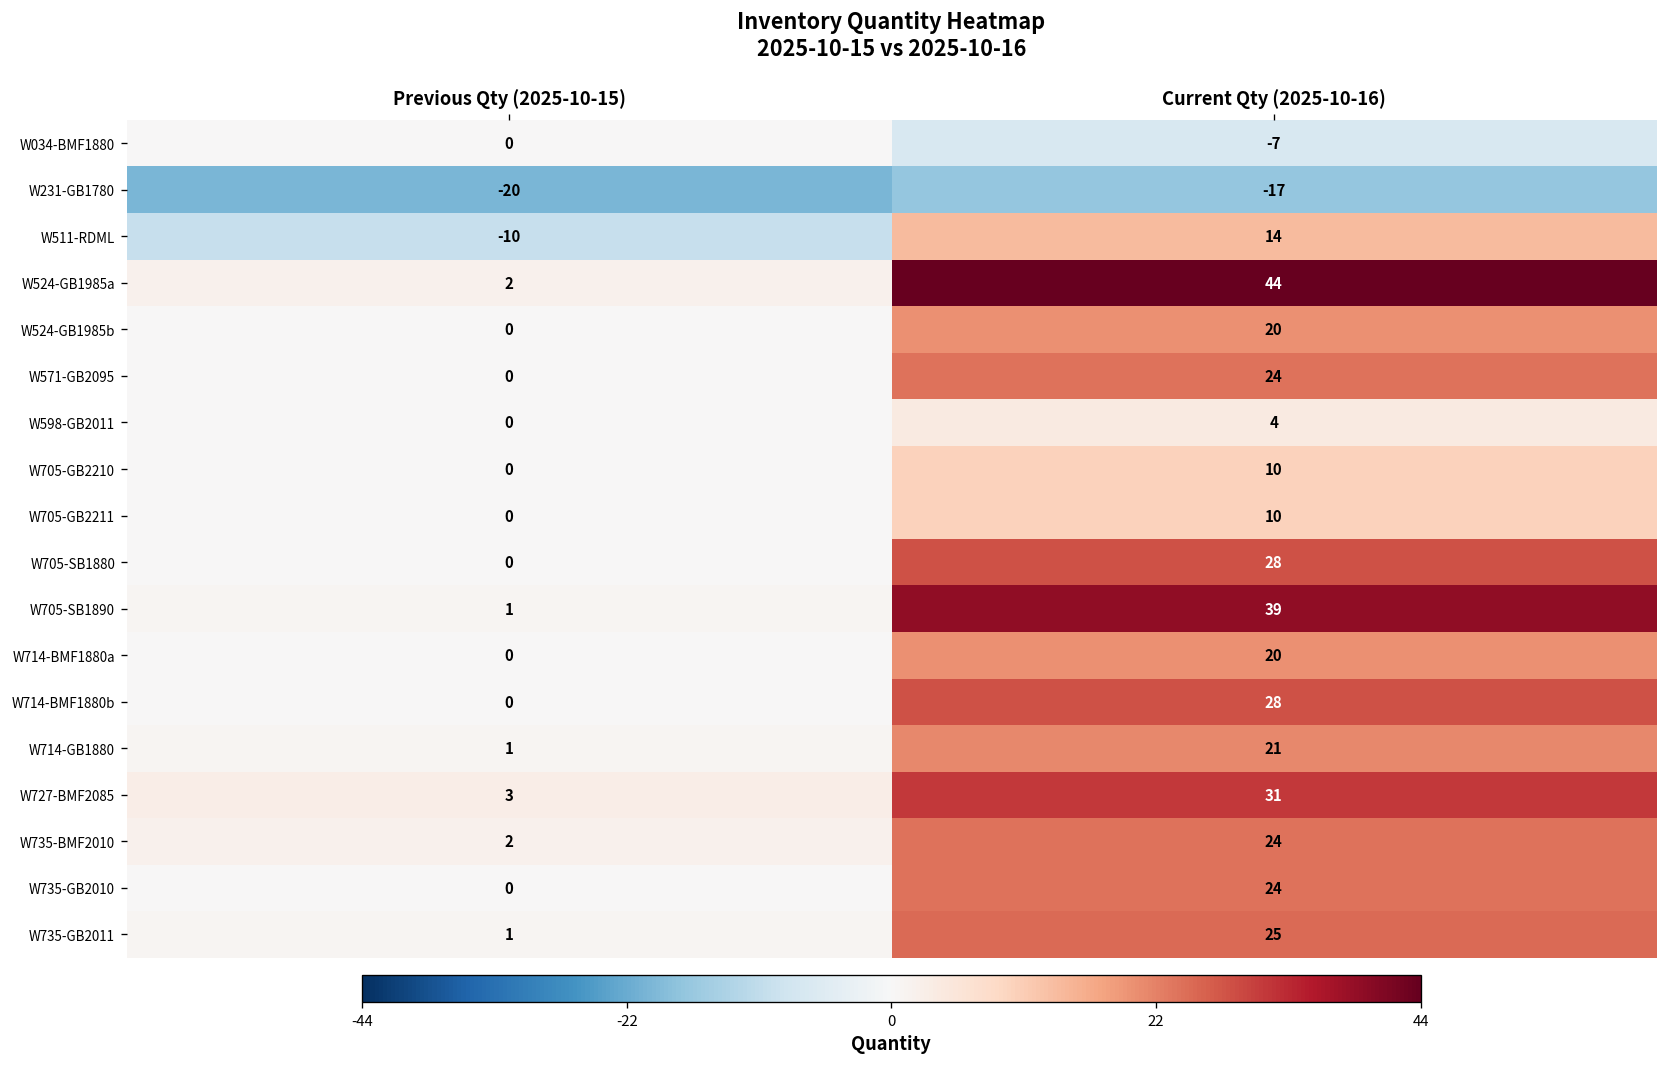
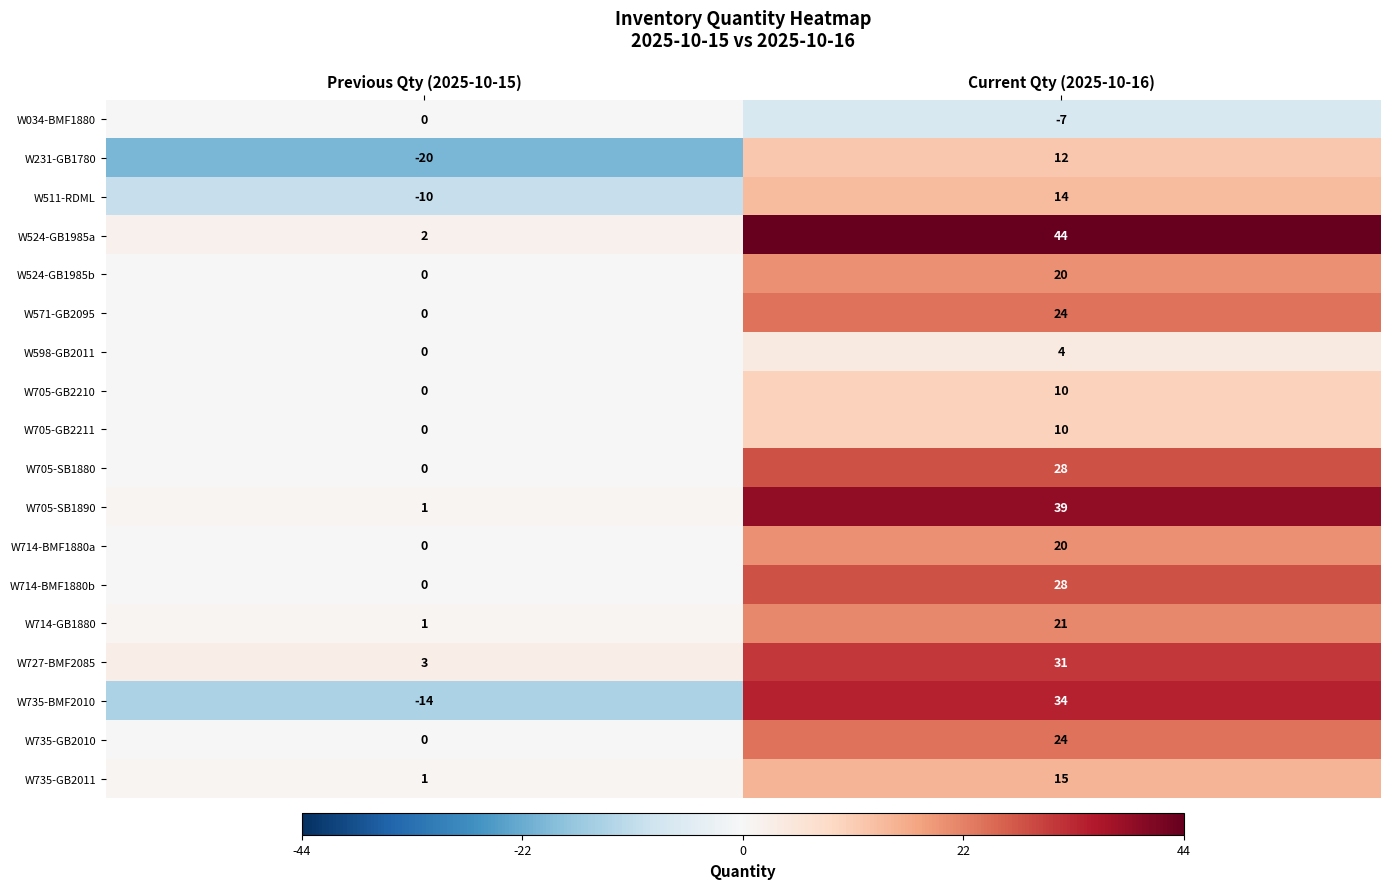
W231-GB1780, Current Qty (2025-10-16): -17 -> 12
W735-BMF2010, Previous Qty (2025-10-15): 2 -> -14
W735-BMF2010, Current Qty (2025-10-16): 24 -> 34
W735-GB2011, Current Qty (2025-10-16): 25 -> 15
